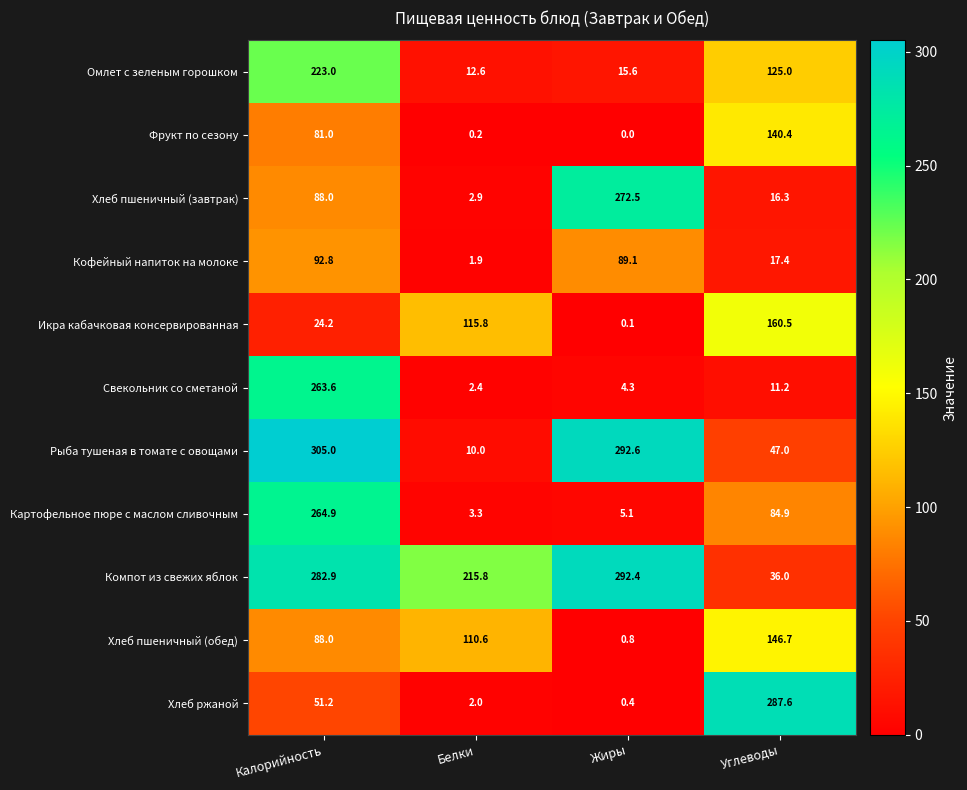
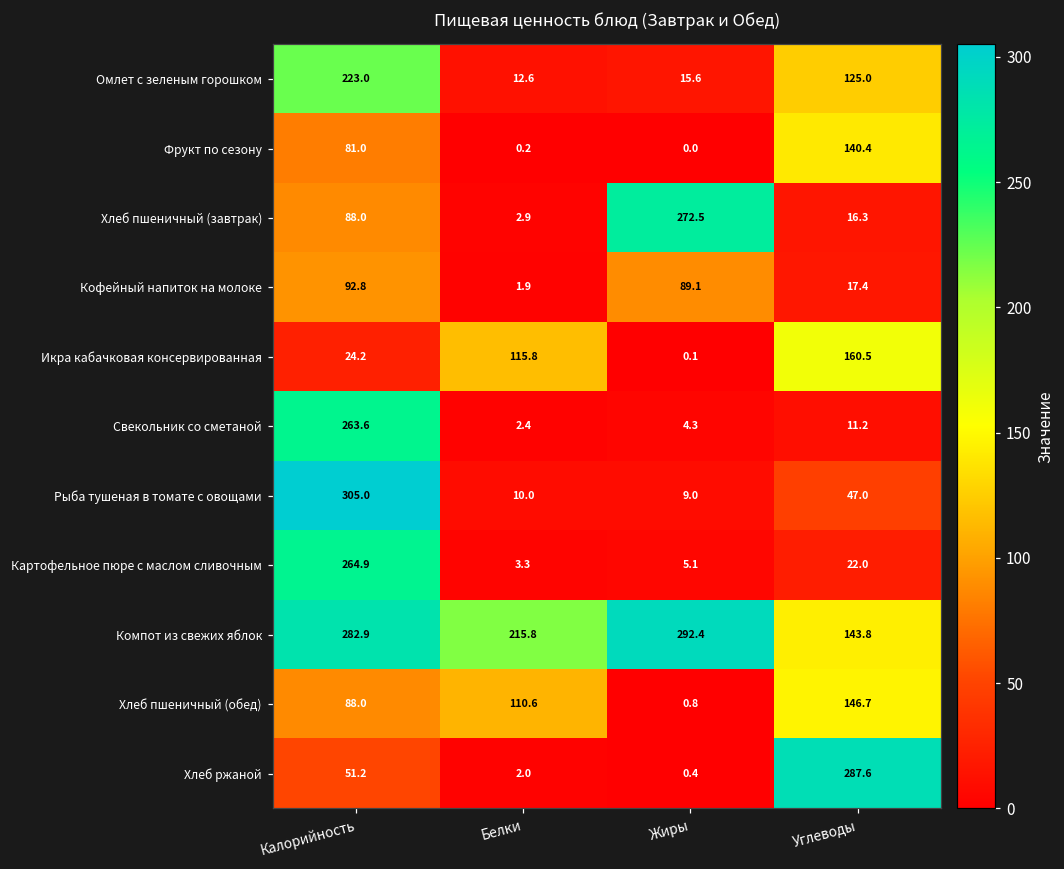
Рыба тушеная в томате с овощами, Жиры: 292.6 -> 9.0
Картофельное пюре с маслом сливочным, Углеводы: 84.9 -> 22.0
Компот из свежих яблок, Углеводы: 36.0 -> 143.8
